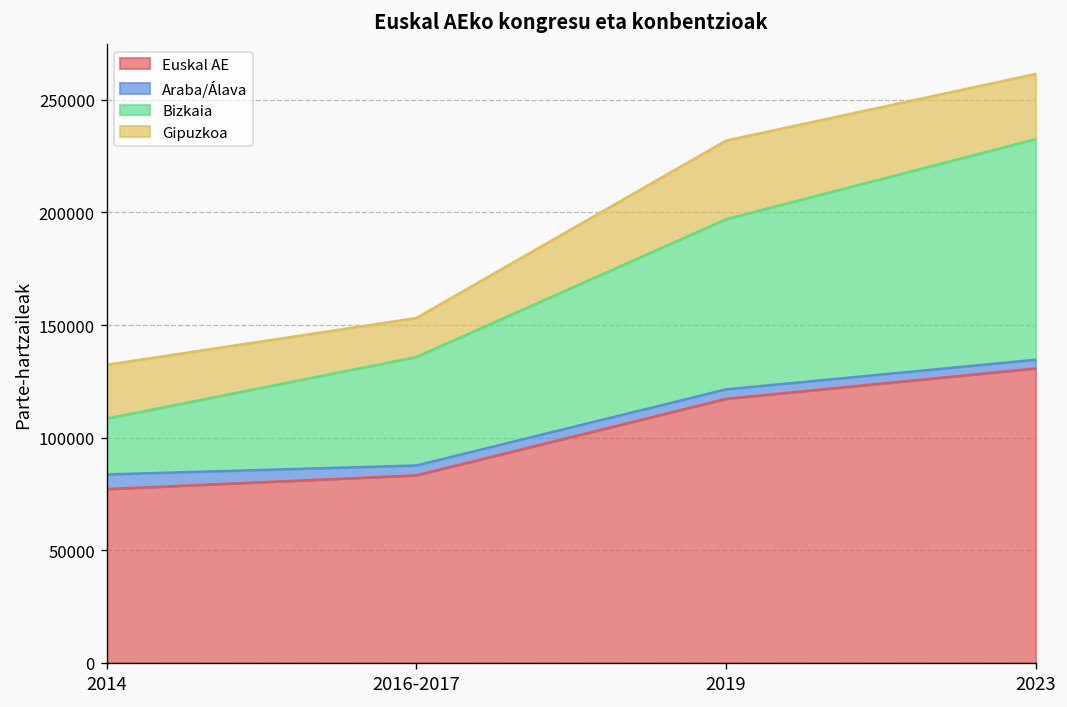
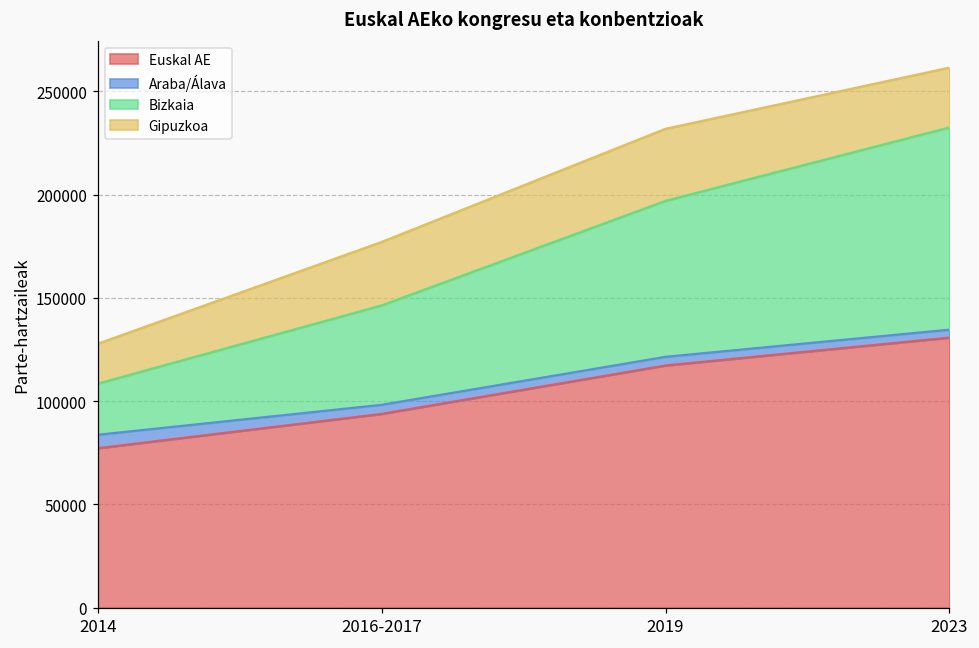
Gipuzkoa, 2014: 24000 -> 19000
Euskal AE, 2016-2017: 83000 -> 94000
Gipuzkoa, 2016-2017: 17000 -> 31000
